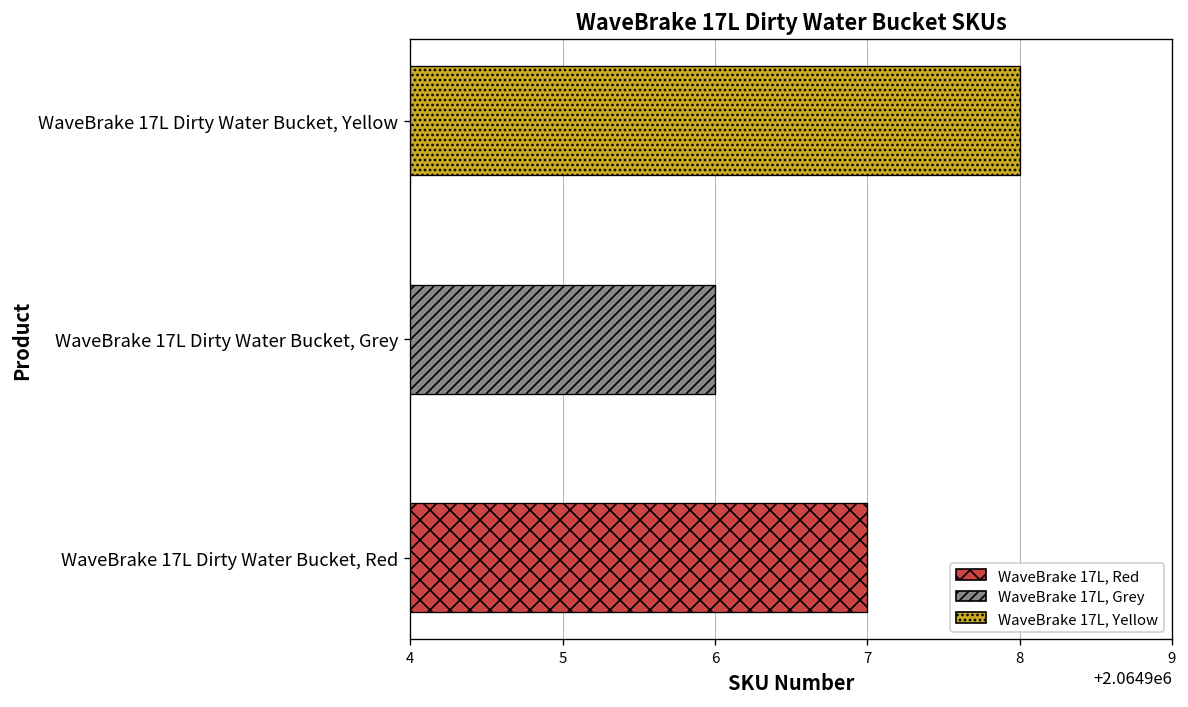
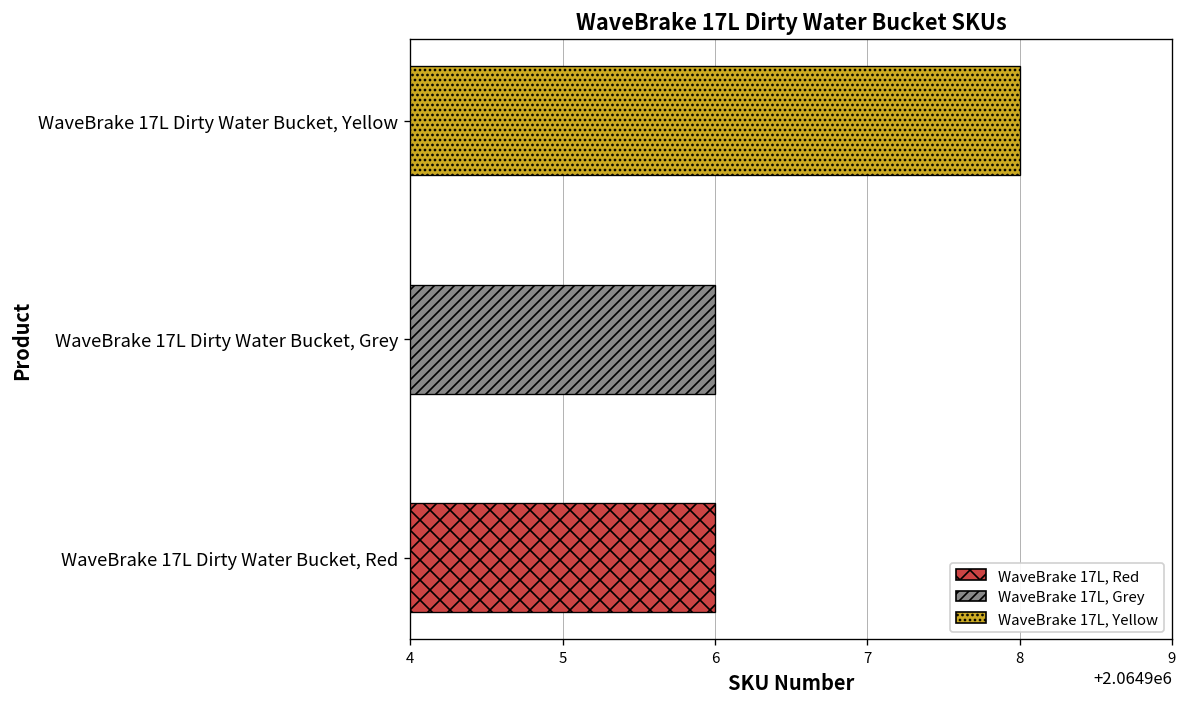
WaveBrake 17L Dirty Water Bucket, Red: 2064907 -> 2064906
